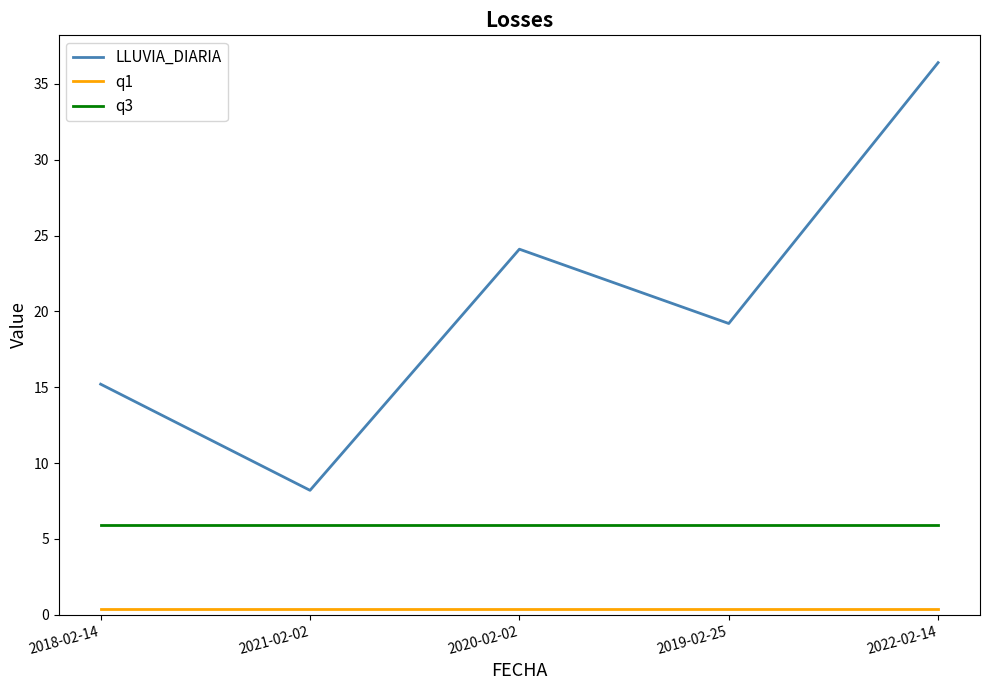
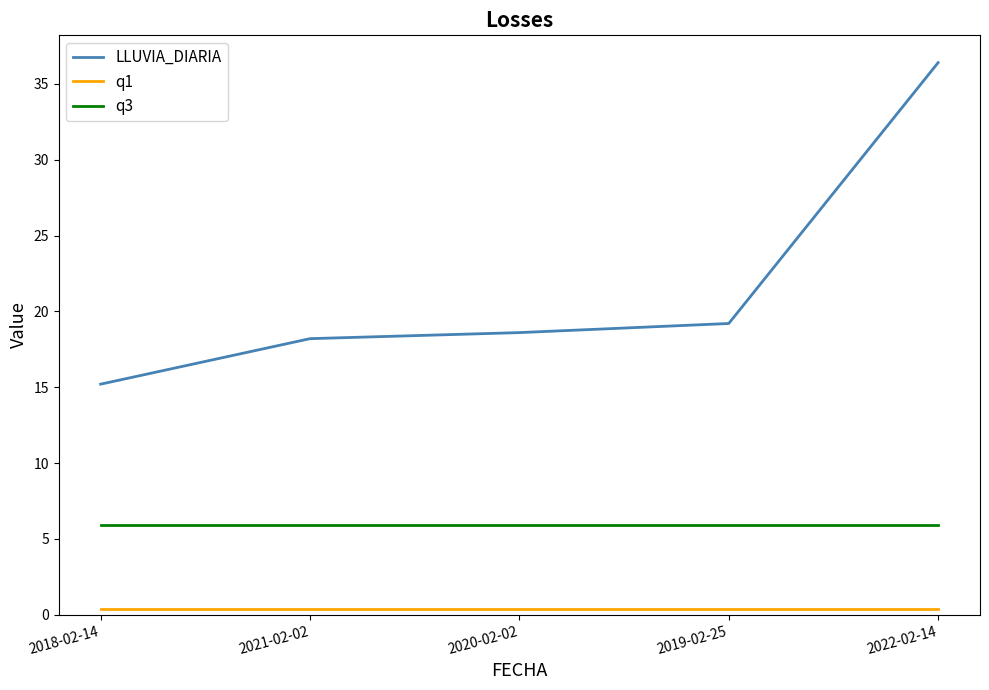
LLUVIA_DIARIA, 2021-02-02: 8.2 -> 18.2
LLUVIA_DIARIA, 2020-02-02: 24.1 -> 18.6
